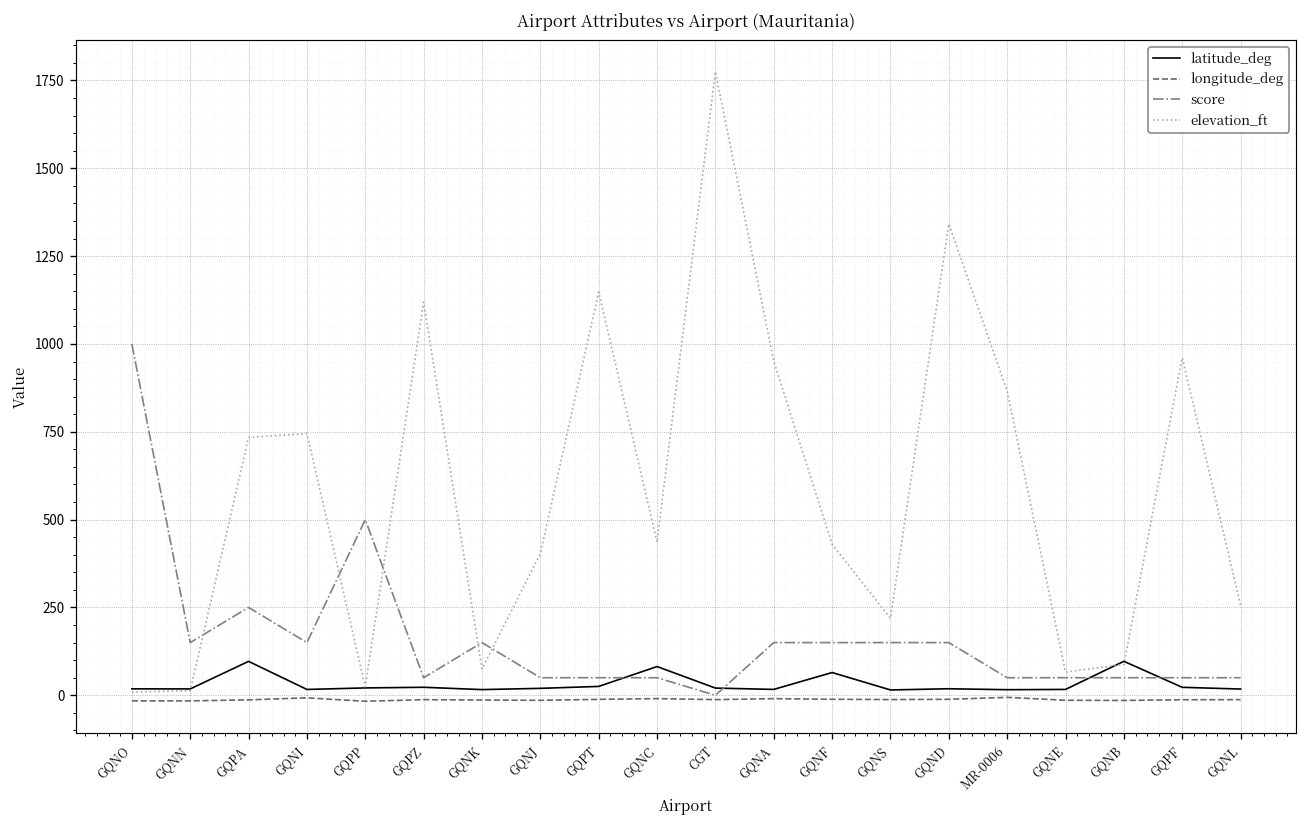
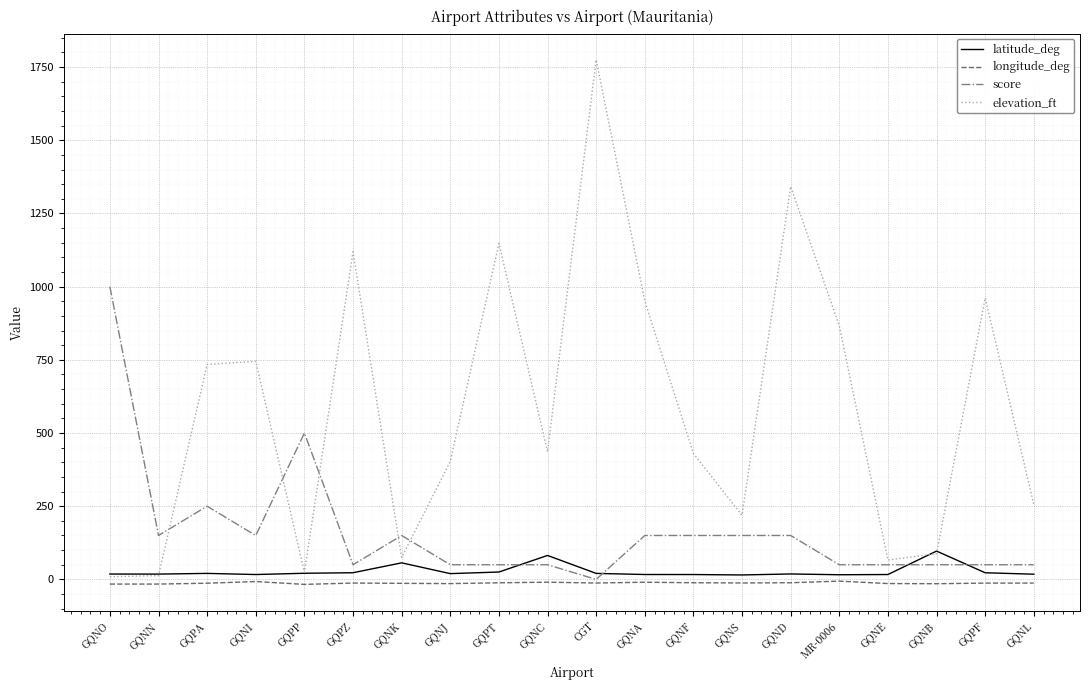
latitude_deg, GQPA: 100 -> 20
latitude_deg, GQNK: 20 -> 60
latitude_deg, GQNF: 60 -> 20
